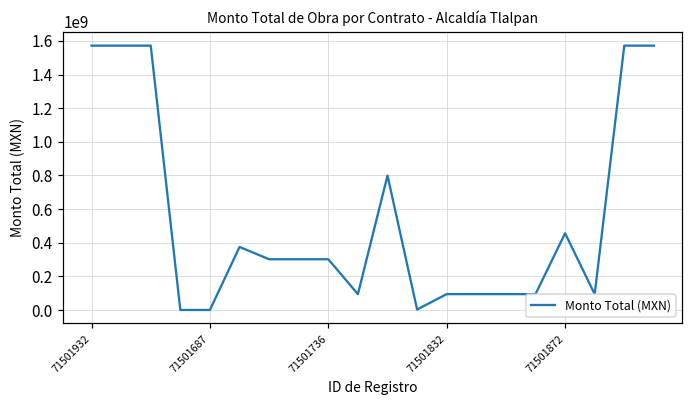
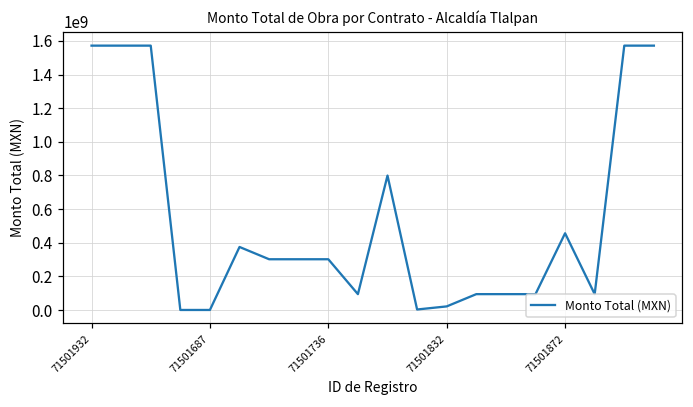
71501832: 90000000 -> 20000000
